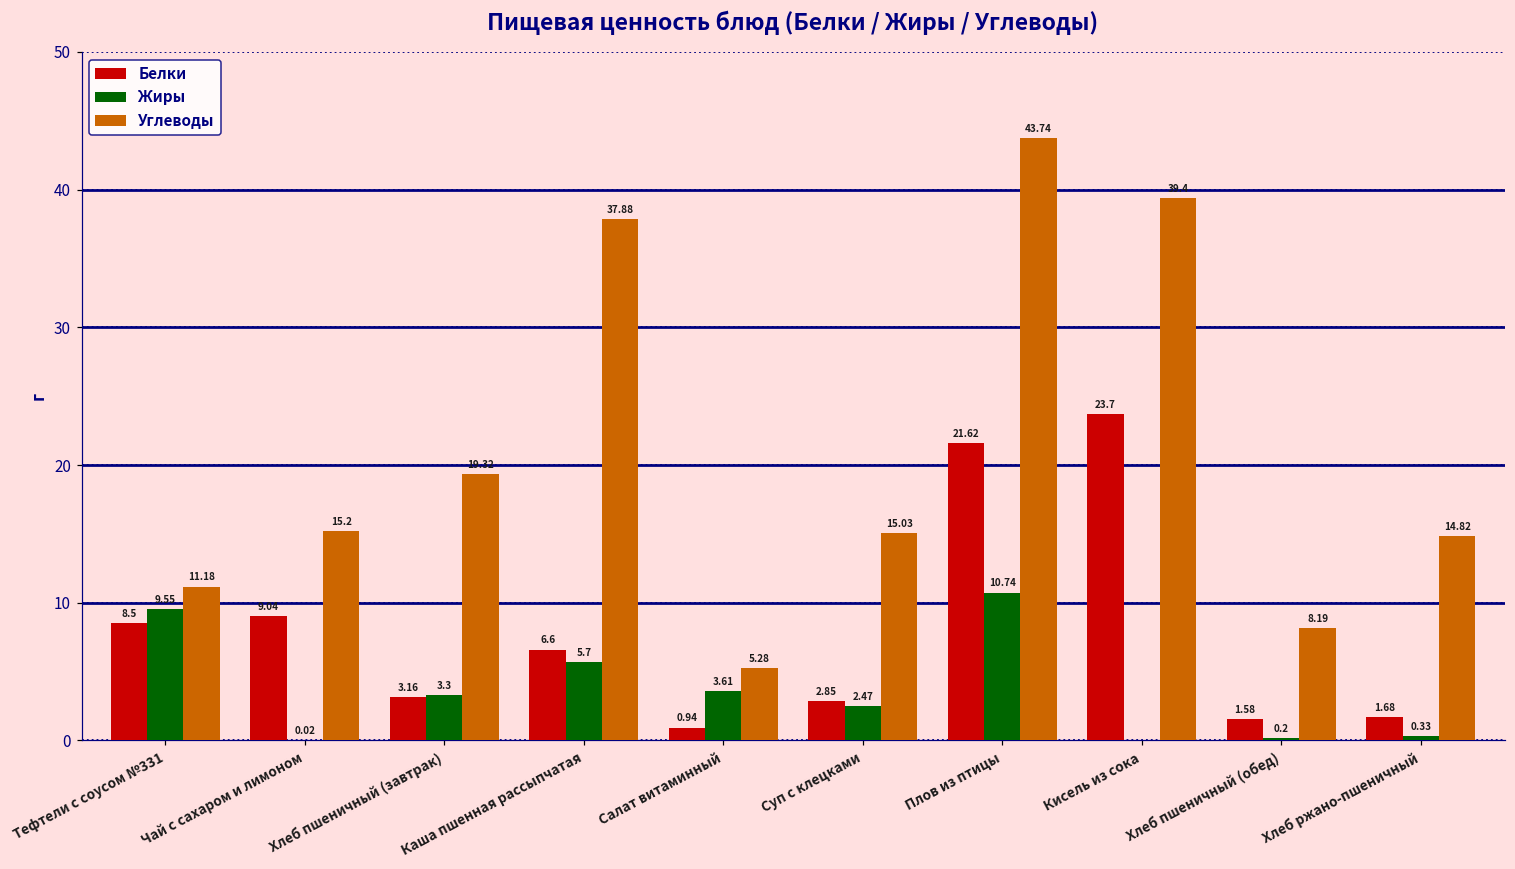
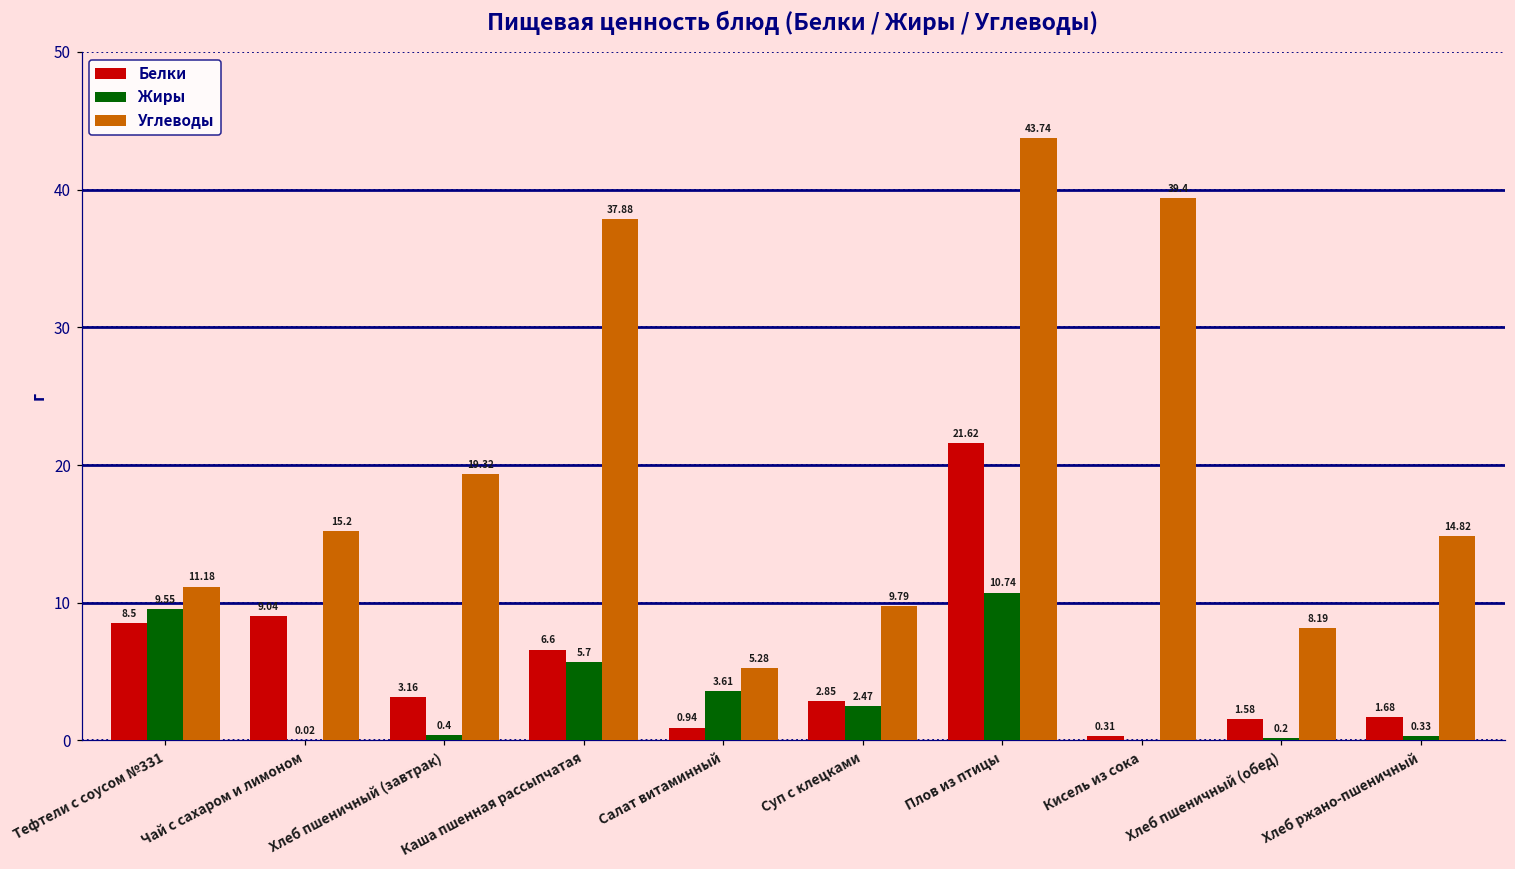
Жиры, Хлеб пшеничный (завтрак): 3.3 -> 0.4
Углеводы, Суп с клецками: 15.03 -> 9.79
Белки, Кисель из сока: 23.7 -> 0.31
